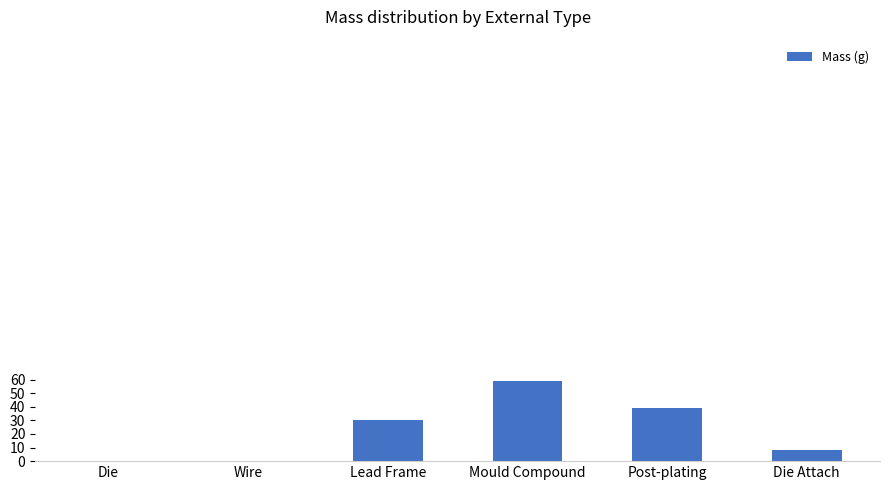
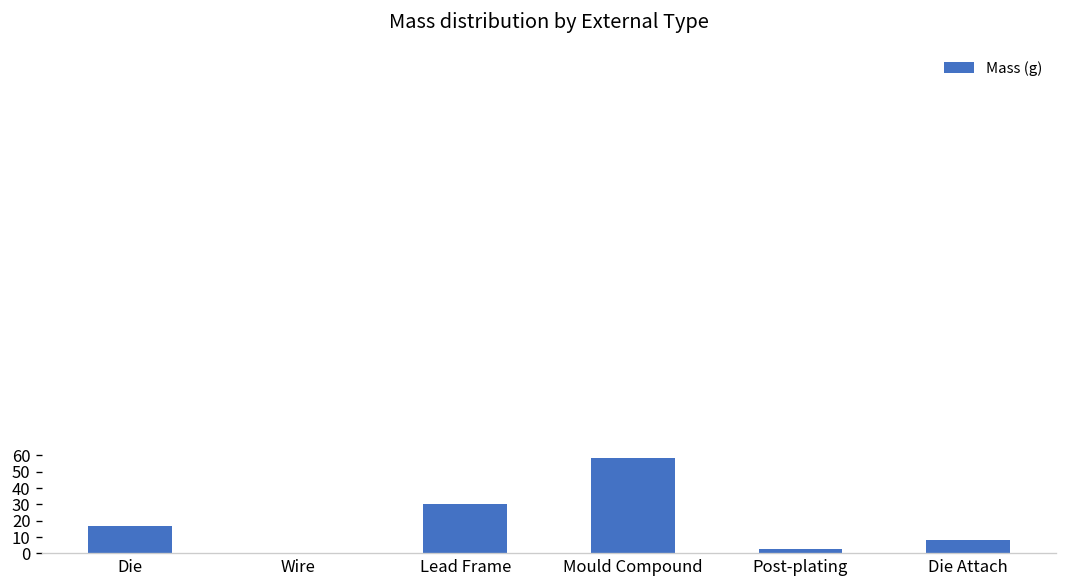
Die: 0 -> 17
Post-plating: 39 -> 3
